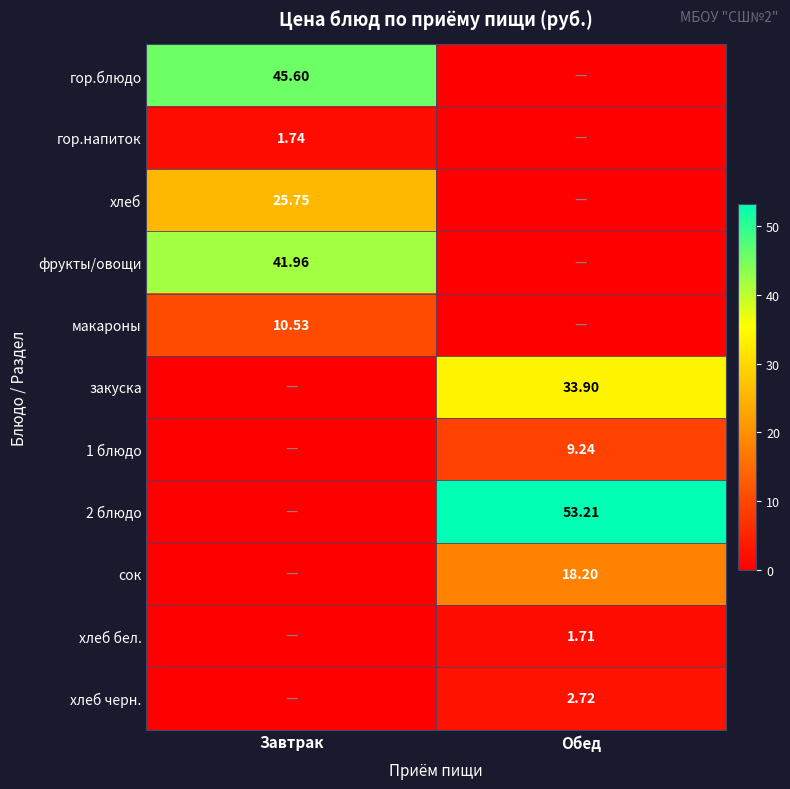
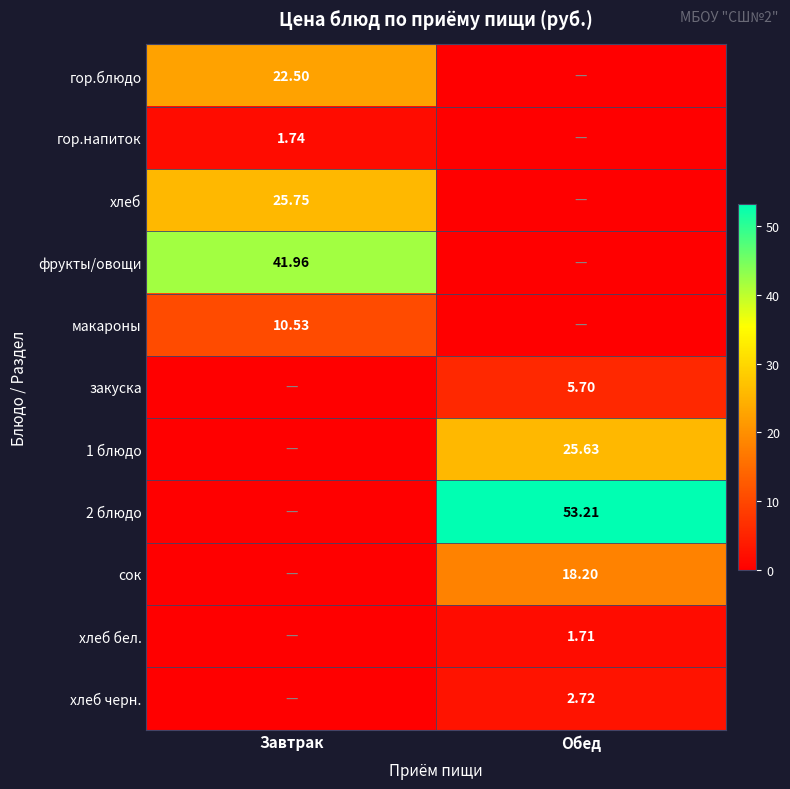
гор.блюдо, Завтрак: 45.60 -> 22.50
закуска, Обед: 33.90 -> 5.70
1 блюдо, Обед: 9.24 -> 25.63
